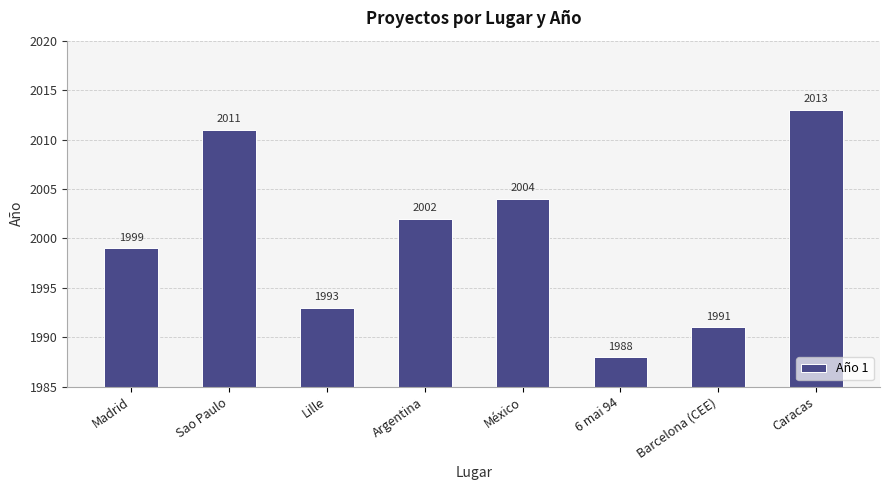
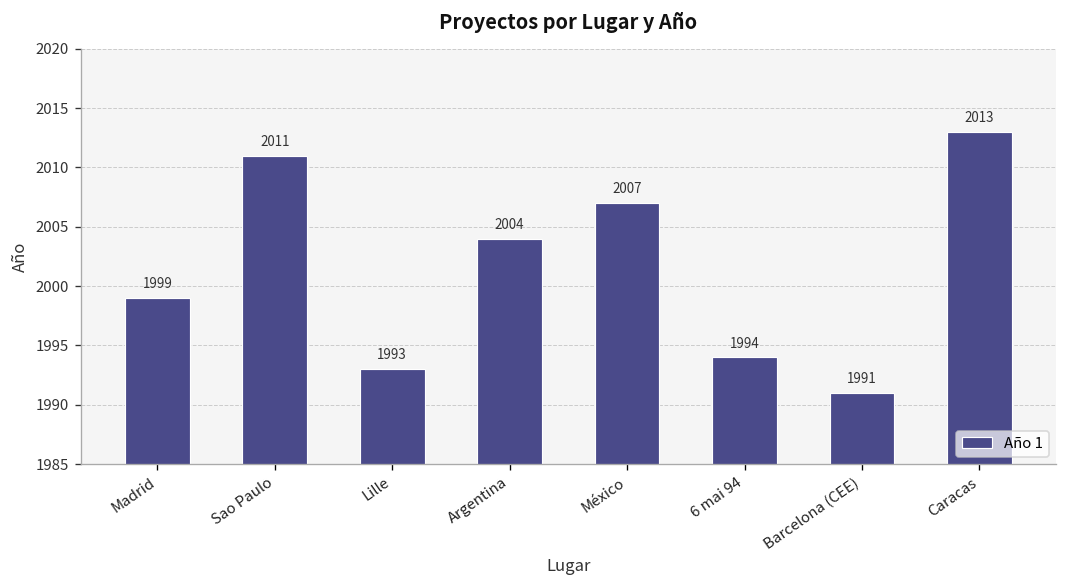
Argentina: 2002 -> 2004
México: 2004 -> 2007
6 mai 94: 1988 -> 1994
